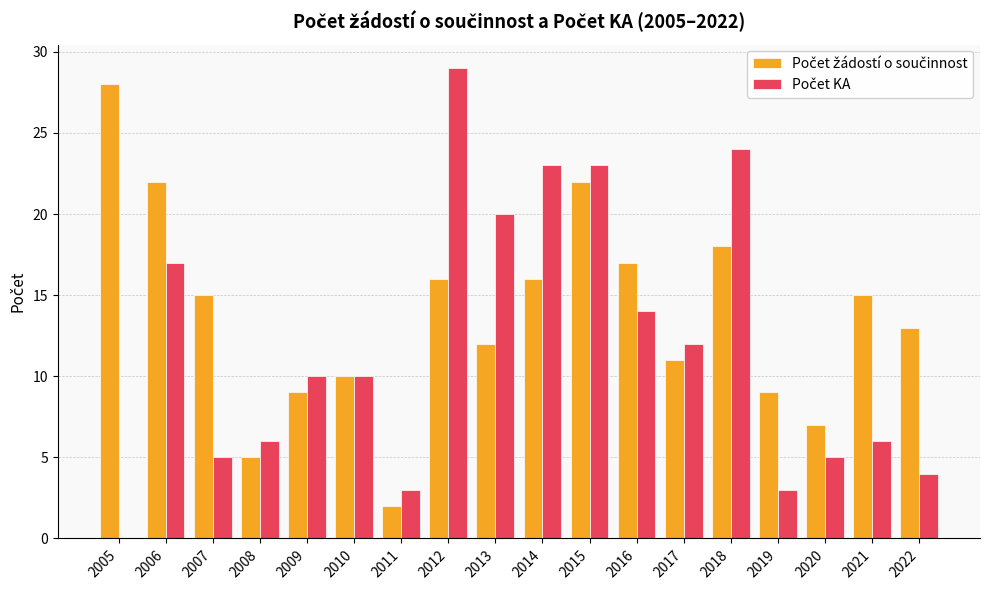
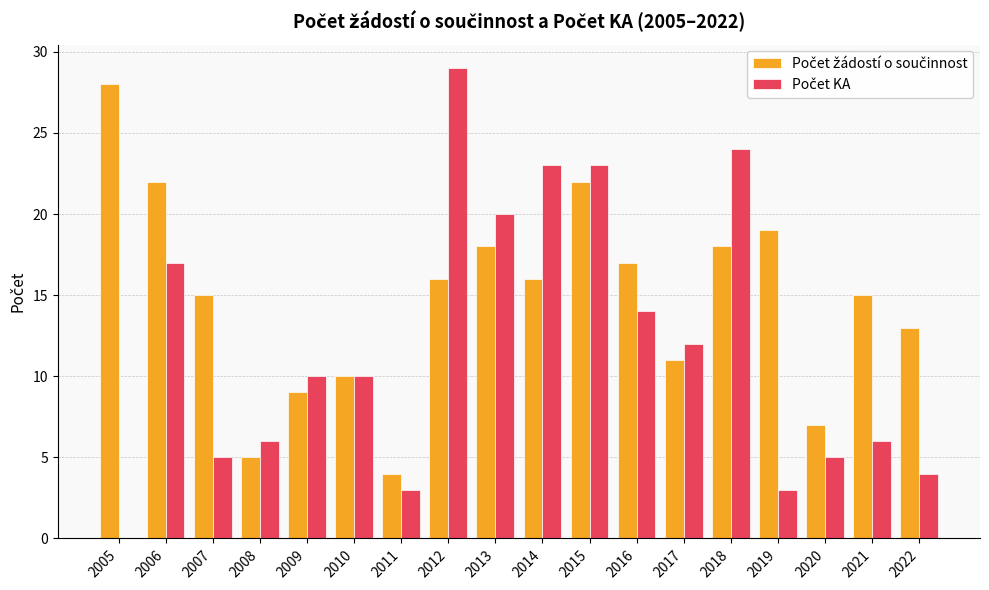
Počet žádostí o součinnost, 2011: 2 -> 4
Počet žádostí o součinnost, 2013: 12 -> 18
Počet žádostí o součinnost, 2019: 9 -> 19
